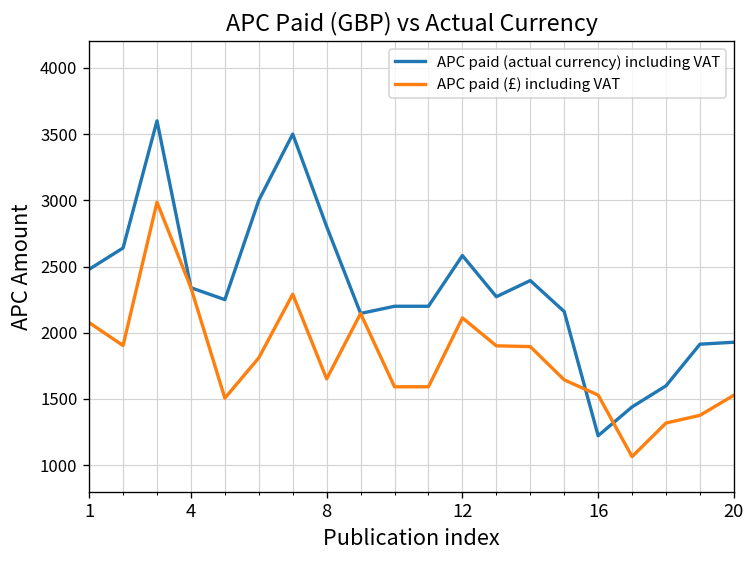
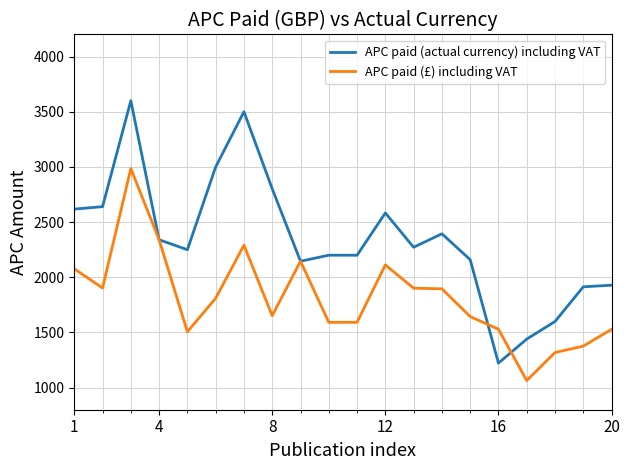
APC paid (actual currency) including VAT, 1: 2480 -> 2620
